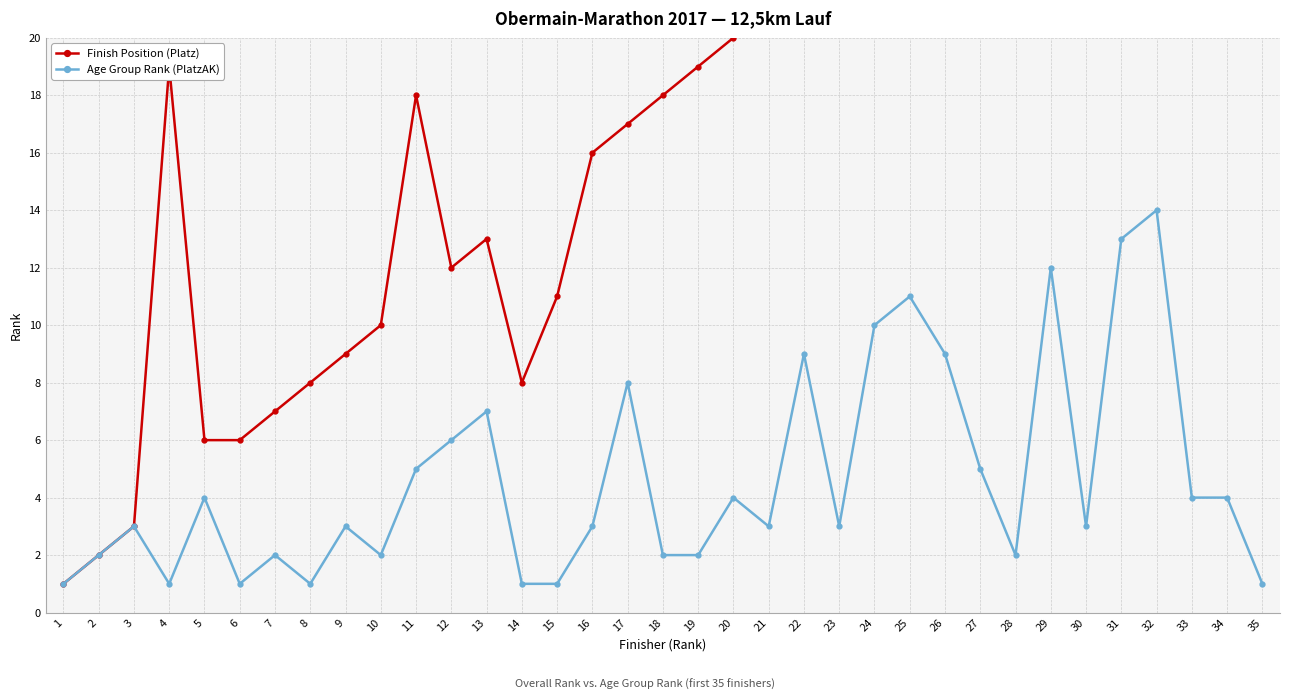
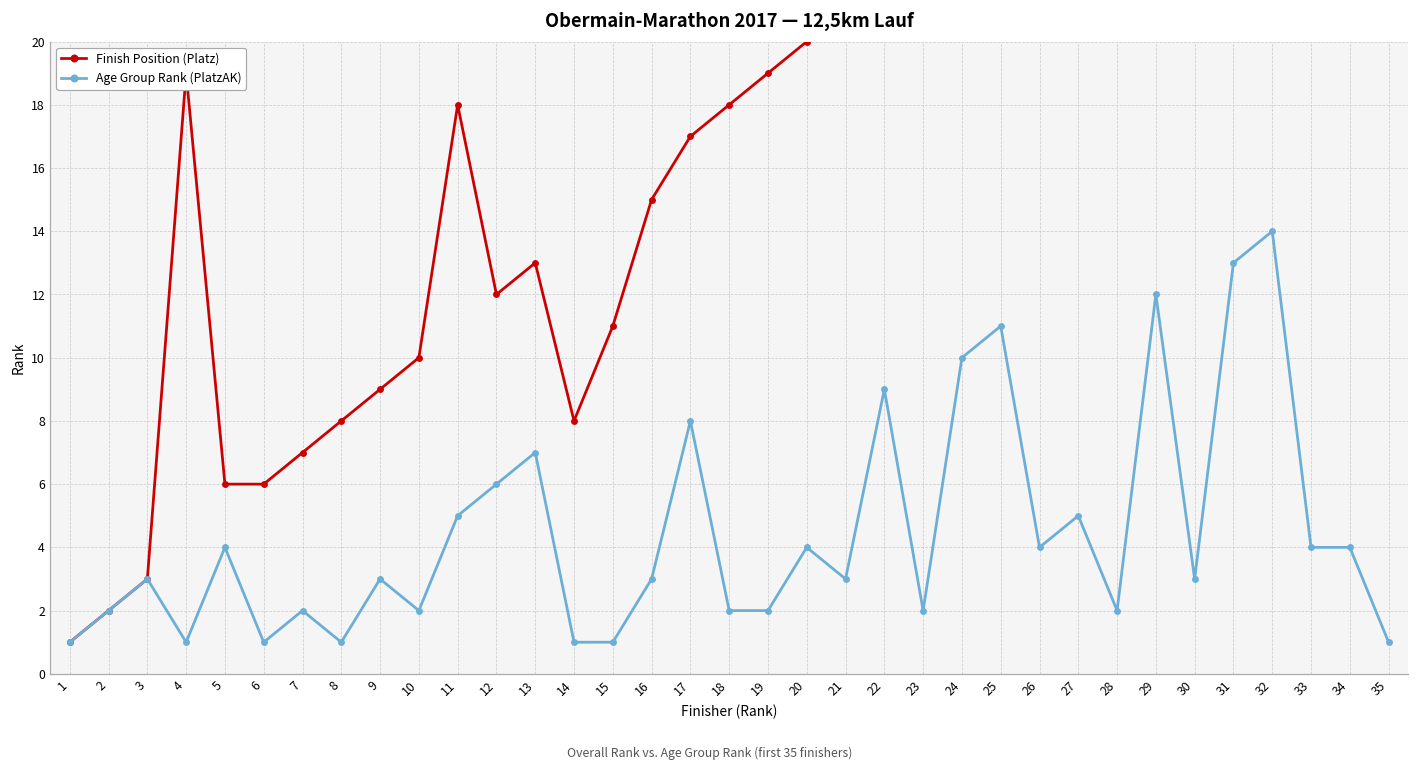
Finish Position (Platz), 16: 16 -> 15
Age Group Rank (PlatzAK), 23: 3 -> 2
Age Group Rank (PlatzAK), 26: 9 -> 4
